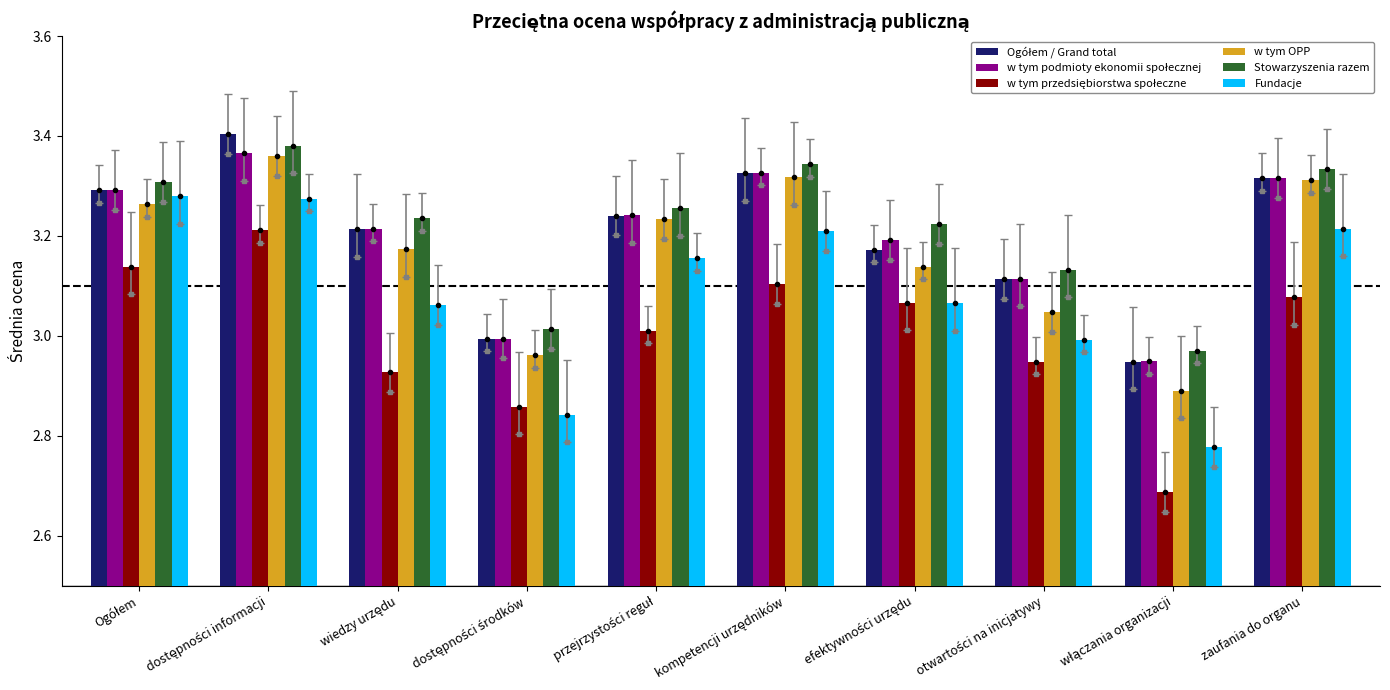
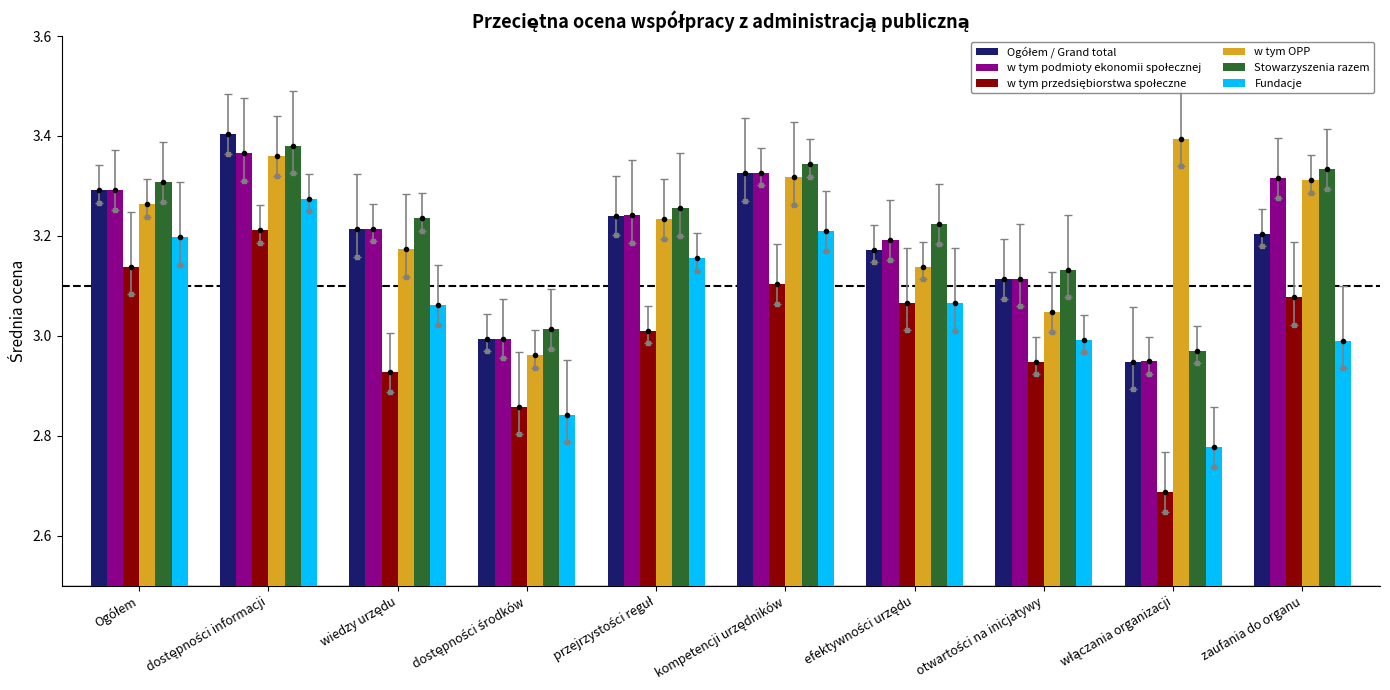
Fundacje, Ogółem: 3.28 -> 3.20
w tym OPP, włączania organizacji: 2.89 -> 3.39
Ogółem / Grand total, zaufania do organu: 3.32 -> 3.20
Fundacje, zaufania do organu: 3.21 -> 2.99
